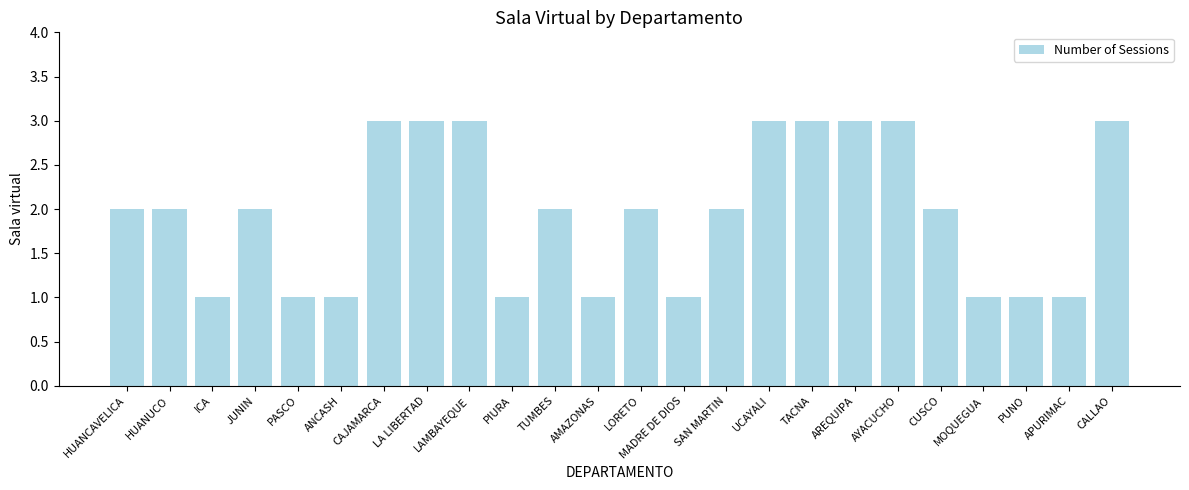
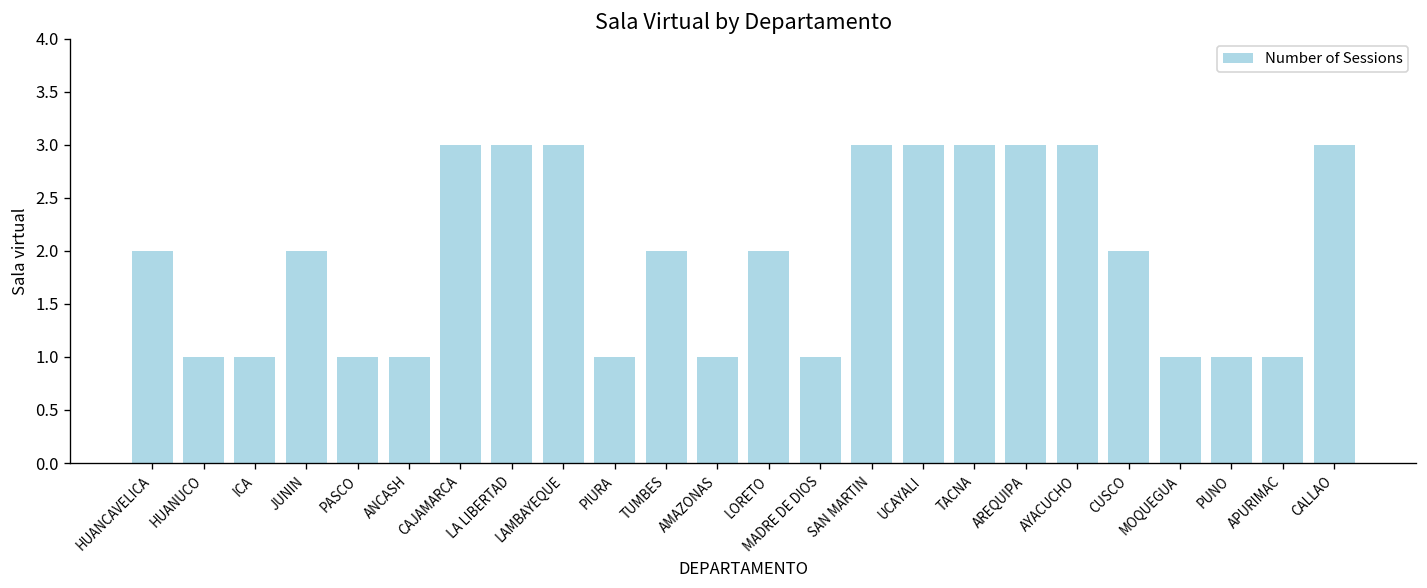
HUANUCO: 2 -> 1
SAN MARTIN: 2 -> 3
